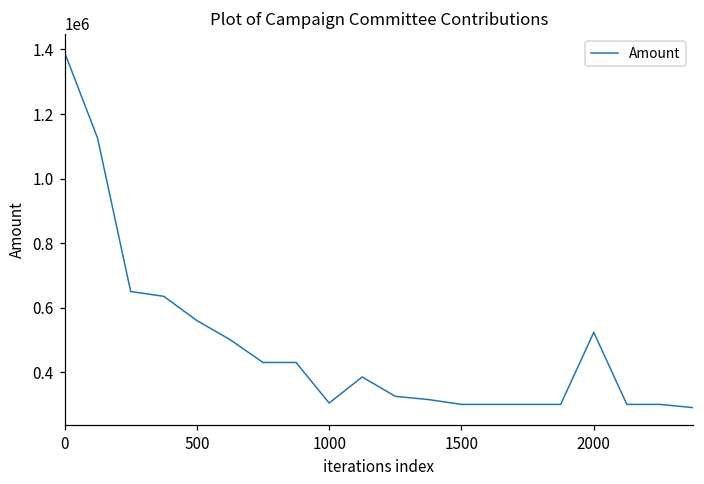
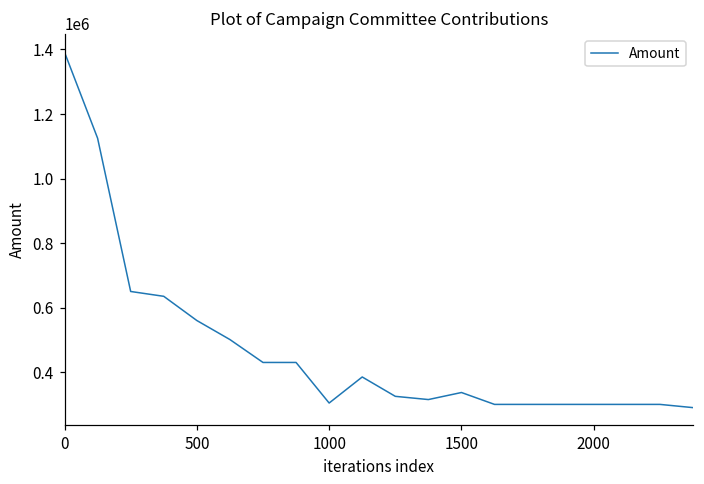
1500: 300000 -> 340000
2000: 520000 -> 300000
